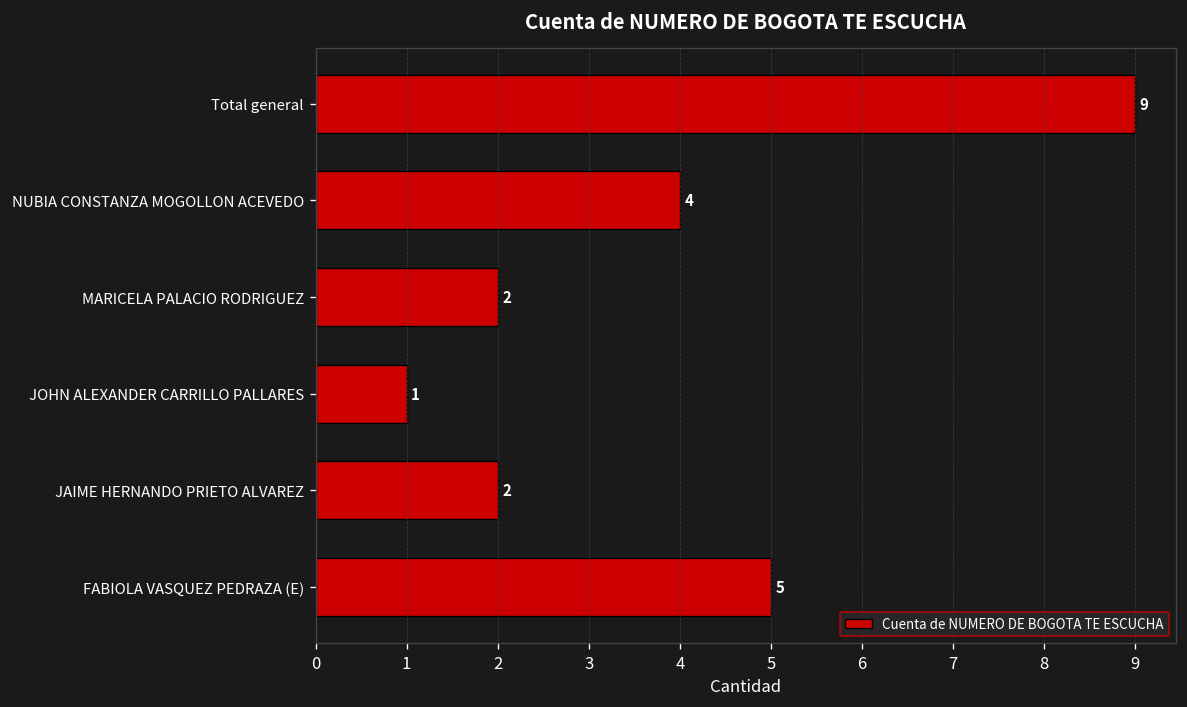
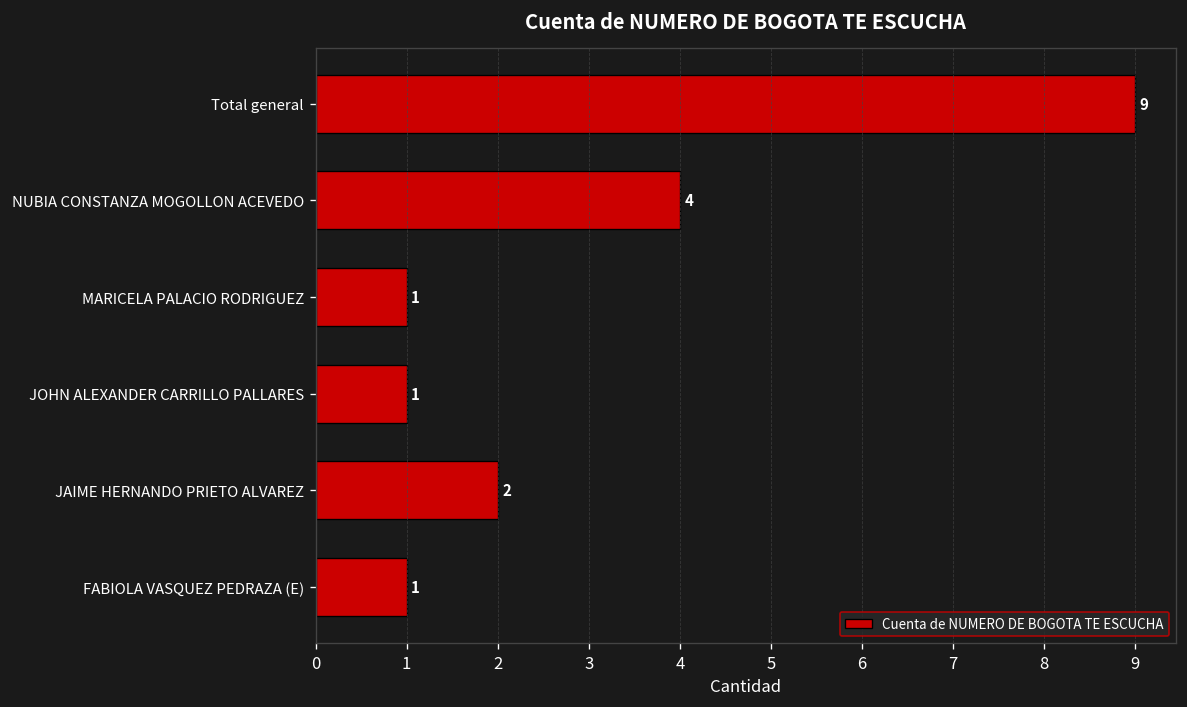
MARICELA PALACIO RODRIGUEZ: 2 -> 1
FABIOLA VASQUEZ PEDRAZA (E): 5 -> 1
